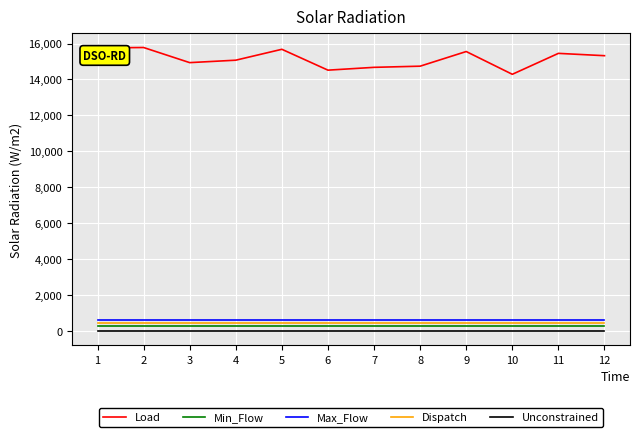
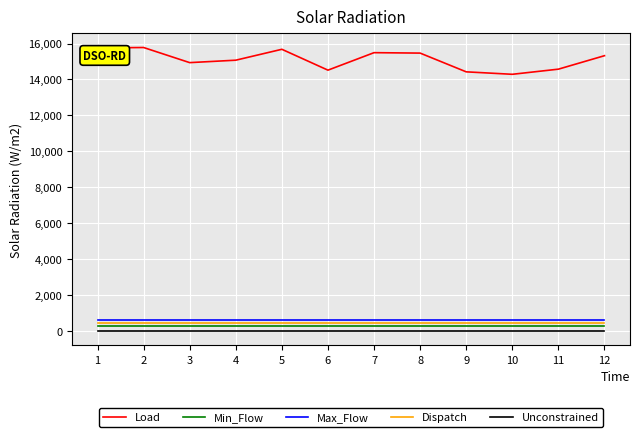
Load, 7: 14,700 -> 15,500
Load, 8: 14,700 -> 15,500
Load, 9: 15,600 -> 14,400
Load, 11: 15,500 -> 14,600
